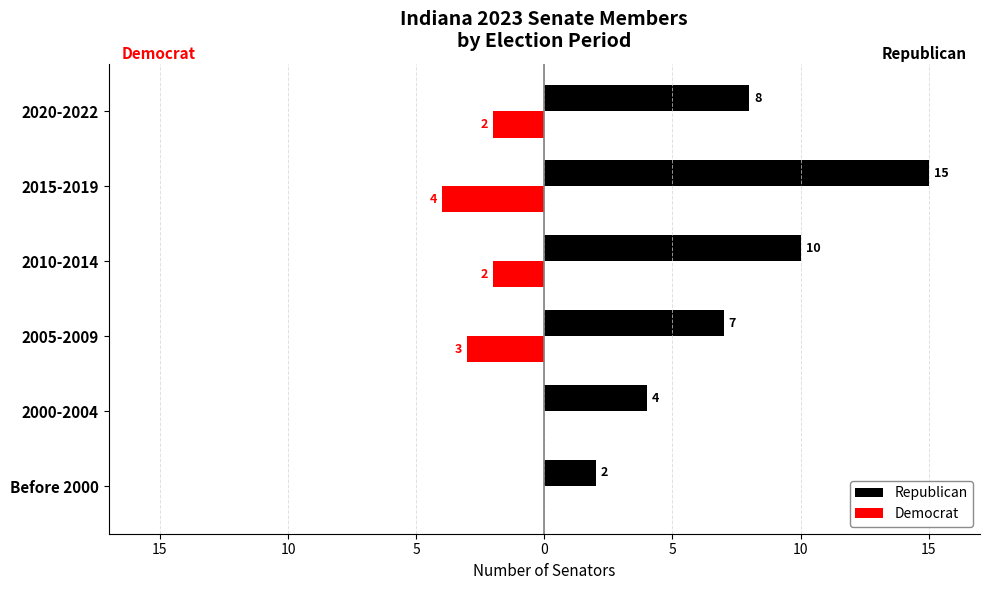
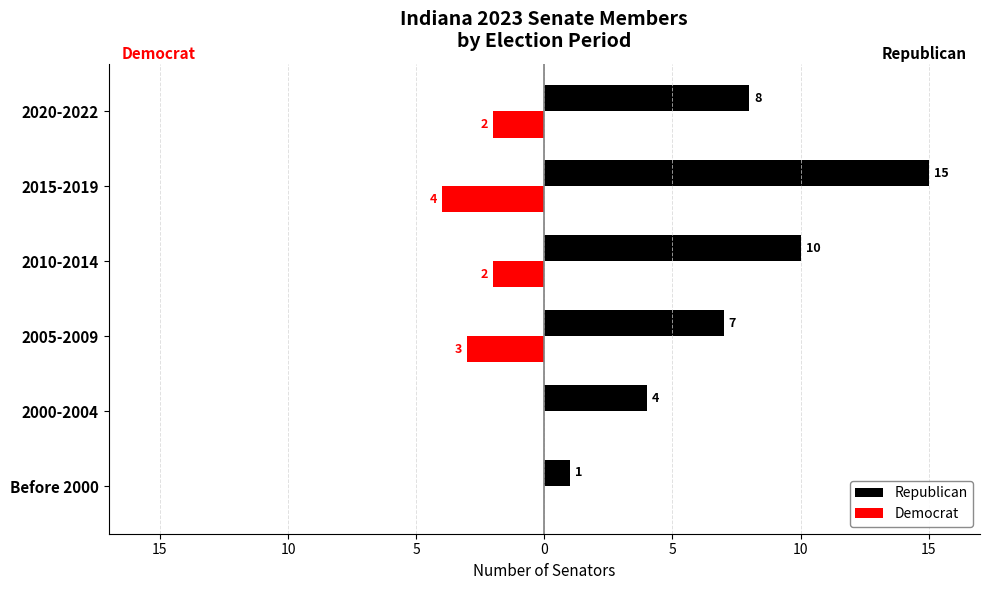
Republican, Before 2000: 2 -> 1
